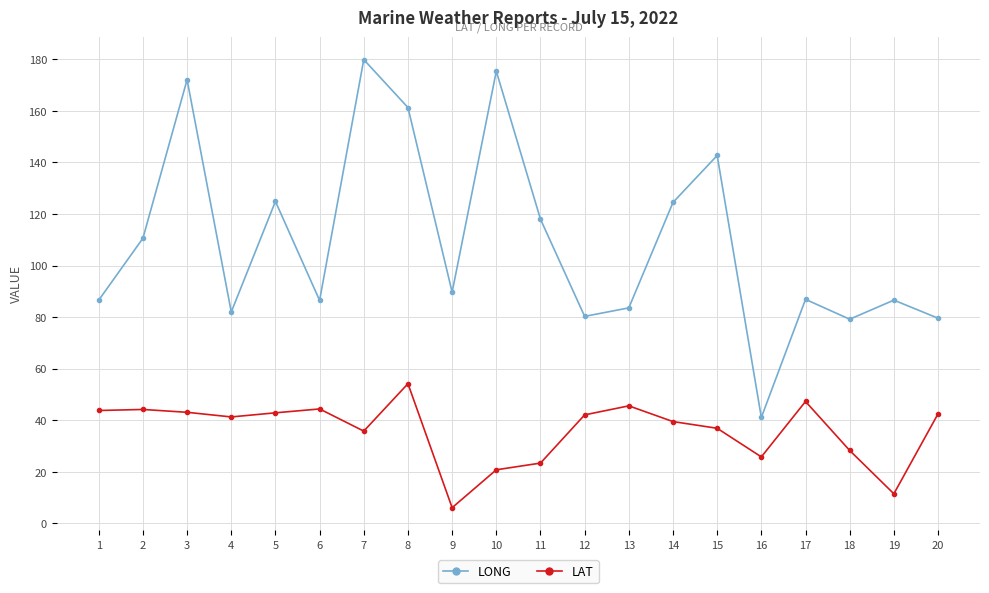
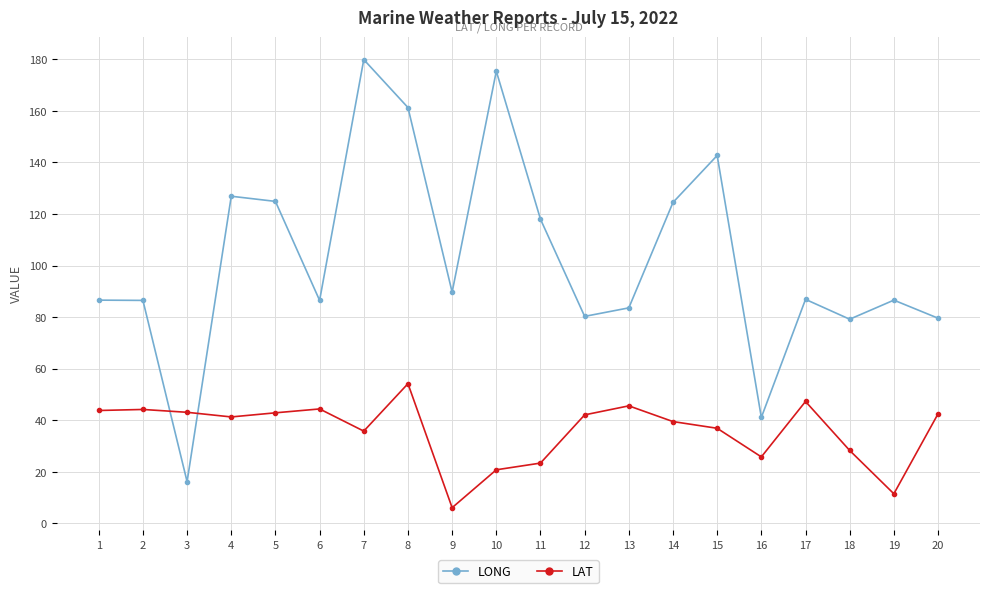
LONG, 2: 111 -> 87
LONG, 3: 172 -> 16
LONG, 4: 82 -> 127
